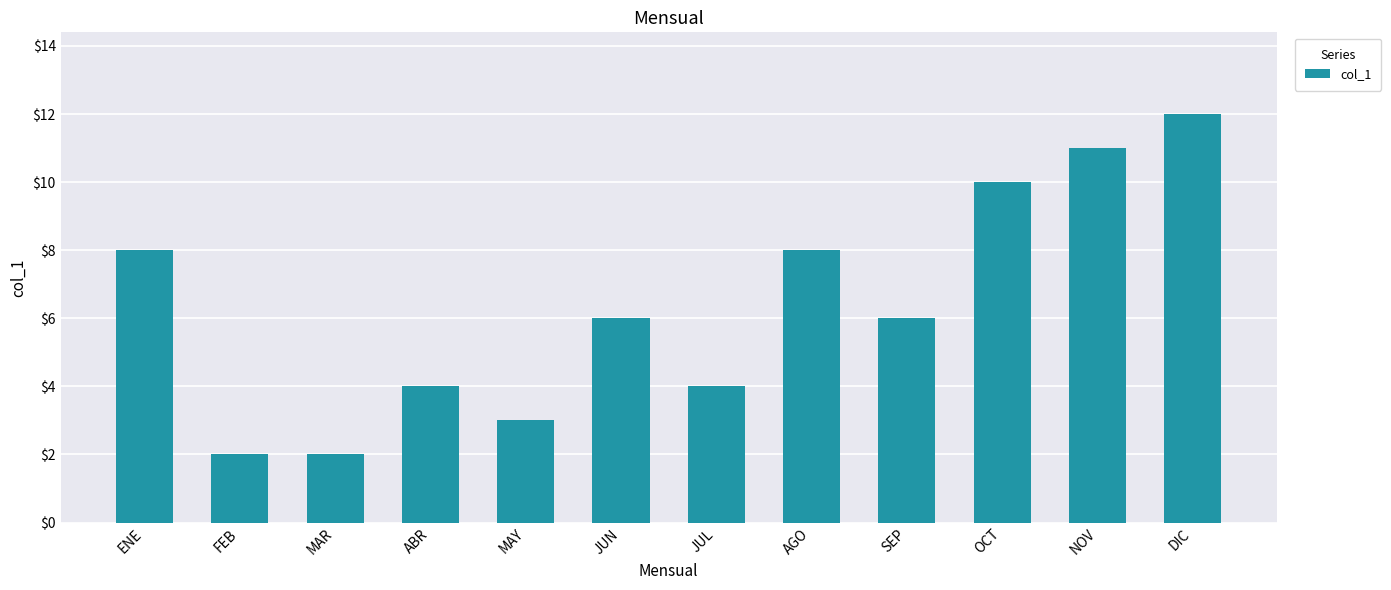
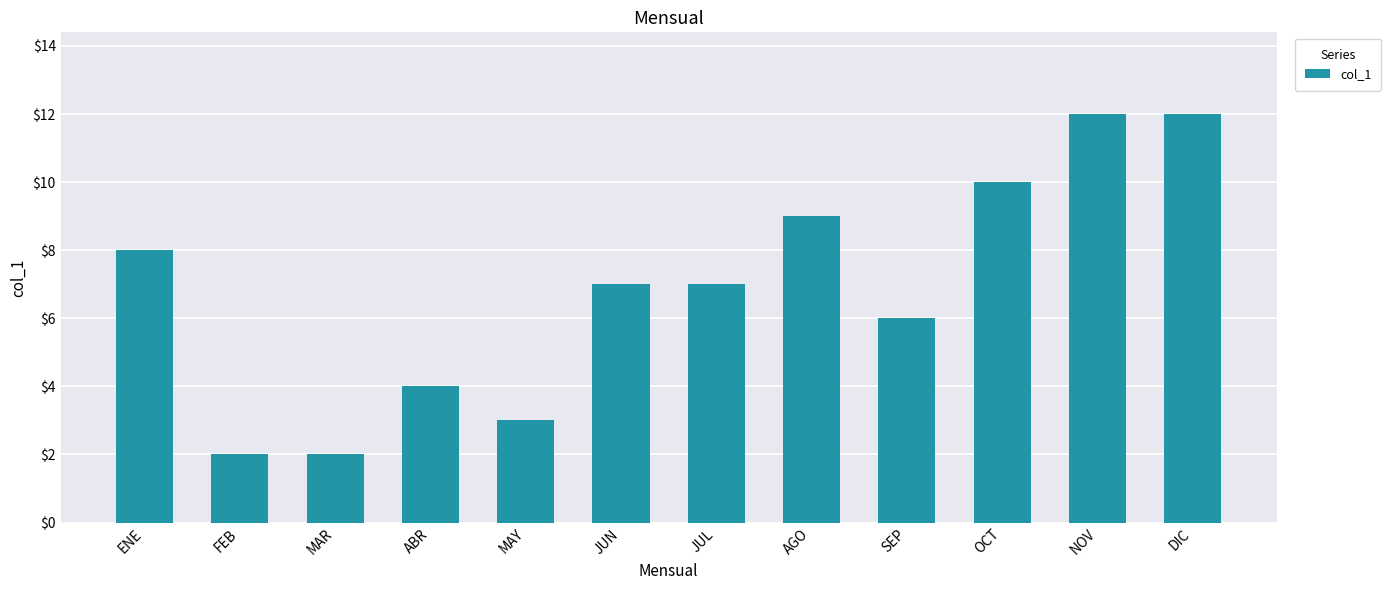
JUN: $6 -> $7
JUL: $4 -> $7
AGO: $8 -> $9
NOV: $11 -> $12
